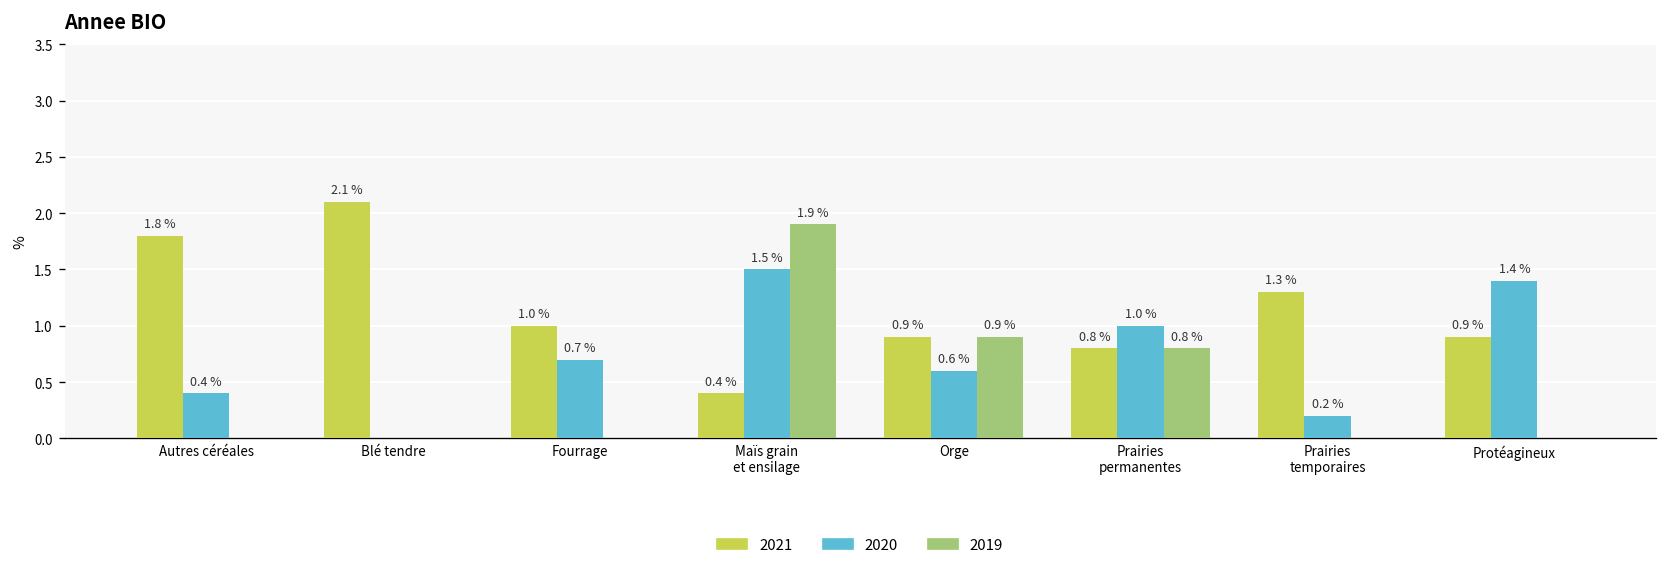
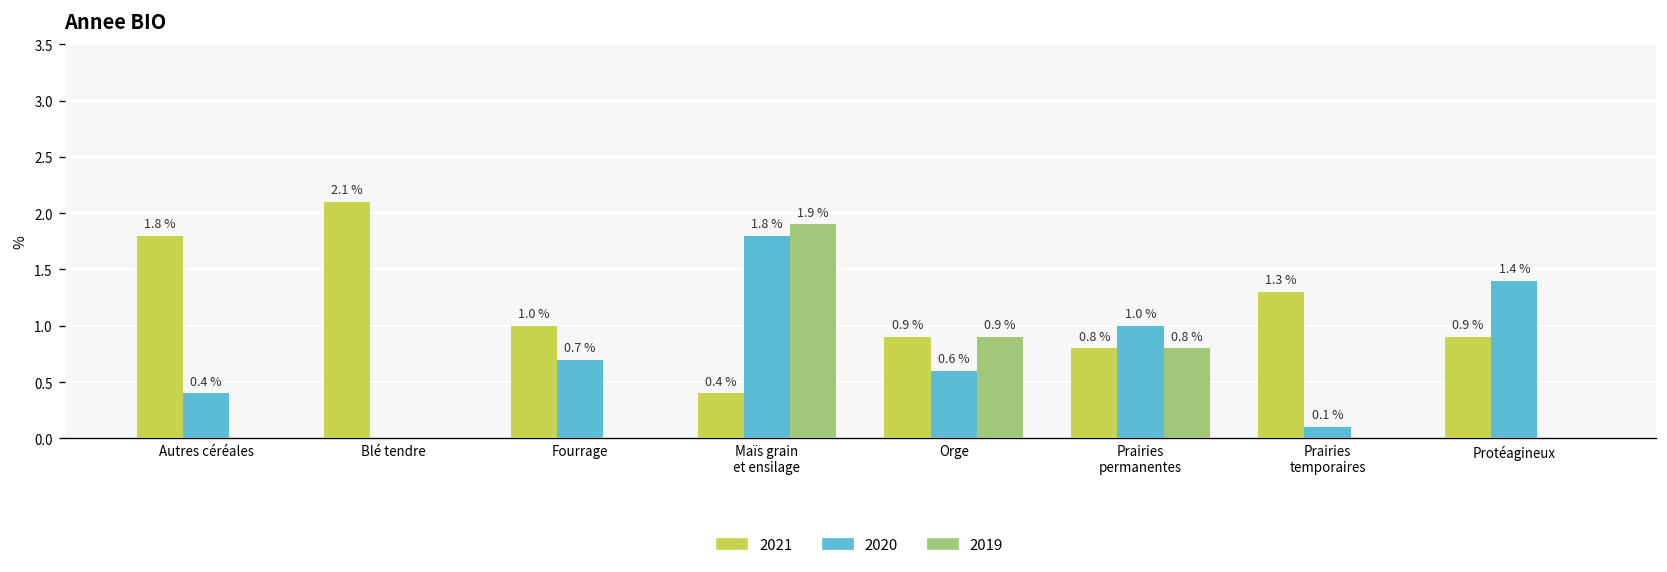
2020, Maïs grain et ensilage: 1.5 % -> 1.8 %
2020, Prairies temporaires: 0.2 % -> 0.1 %
